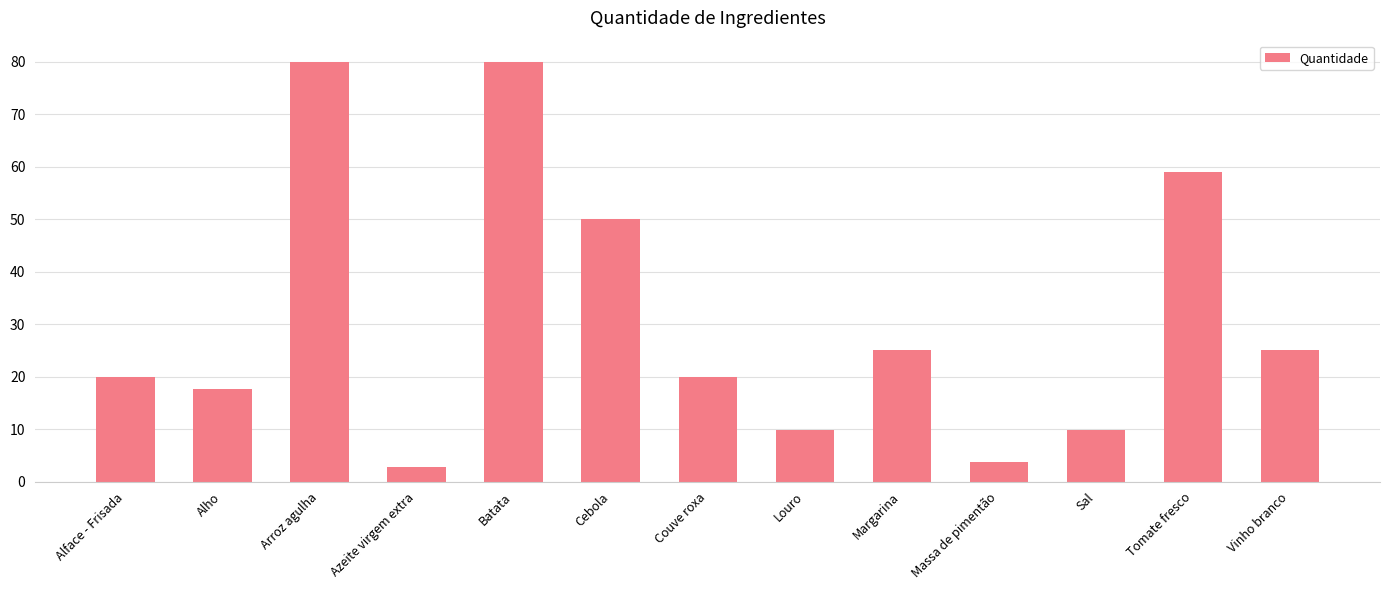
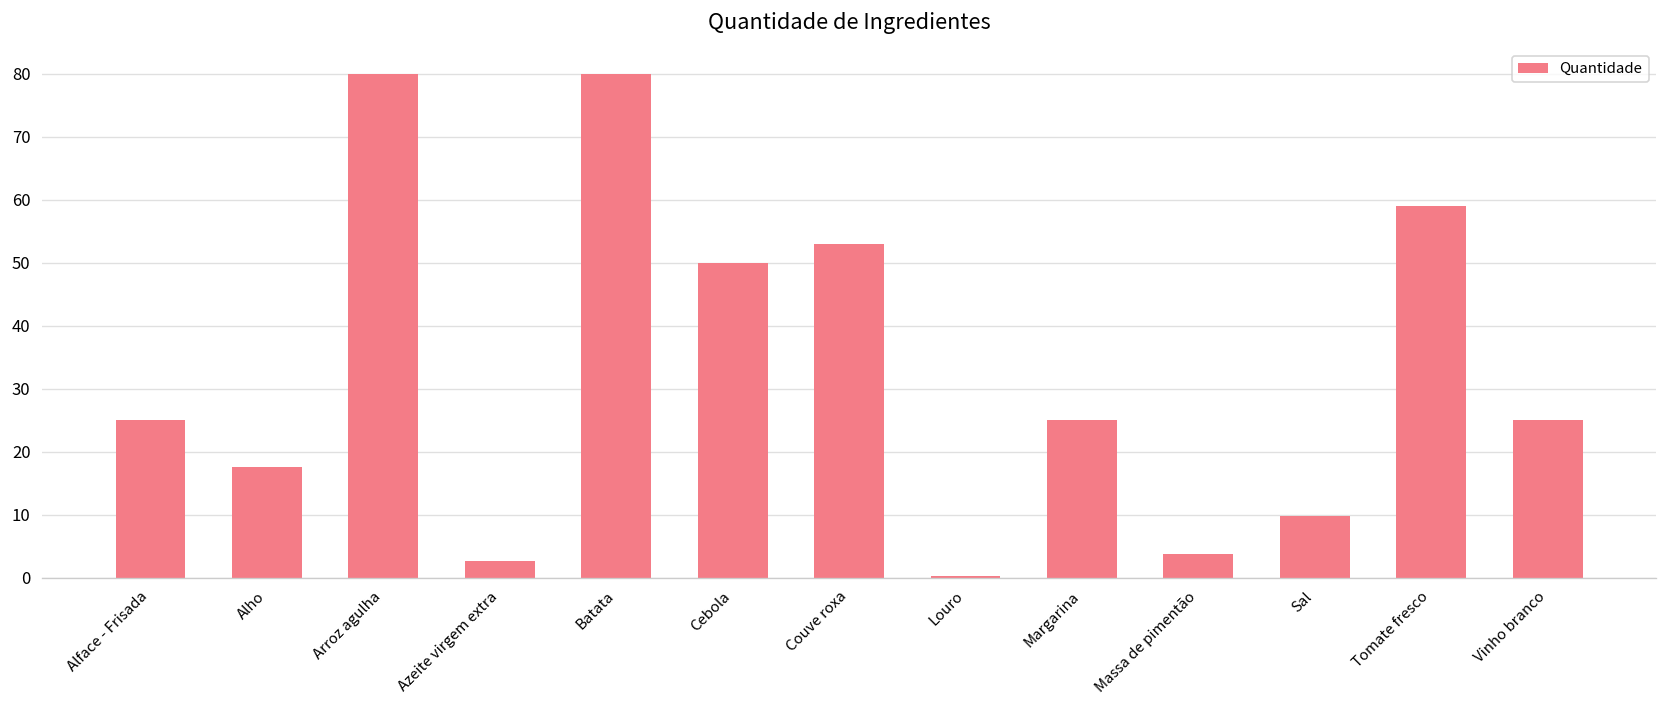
Alface - Frisada: 20 -> 25
Couve roxa: 20 -> 53
Louro: 10 -> 0
